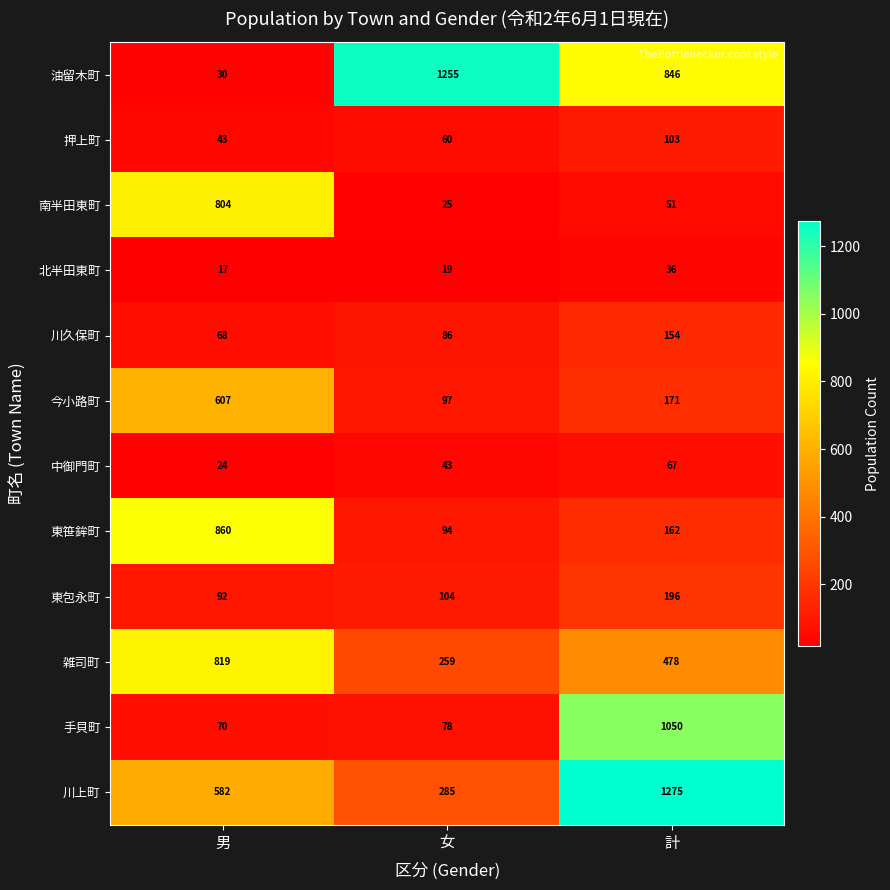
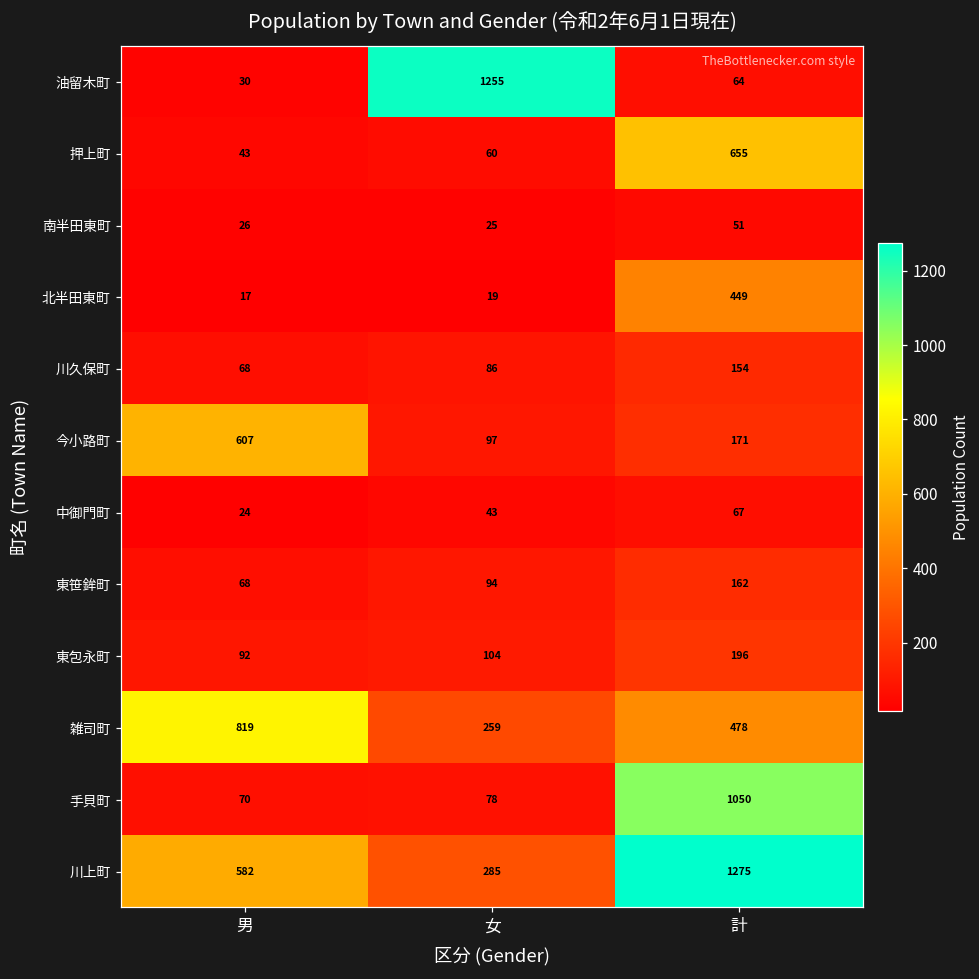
油留木町, 計: 846 -> 64
押上町, 計: 103 -> 655
南半田東町, 男: 804 -> 26
北半田東町, 計: 36 -> 449
東笹鉾町, 男: 860 -> 68
